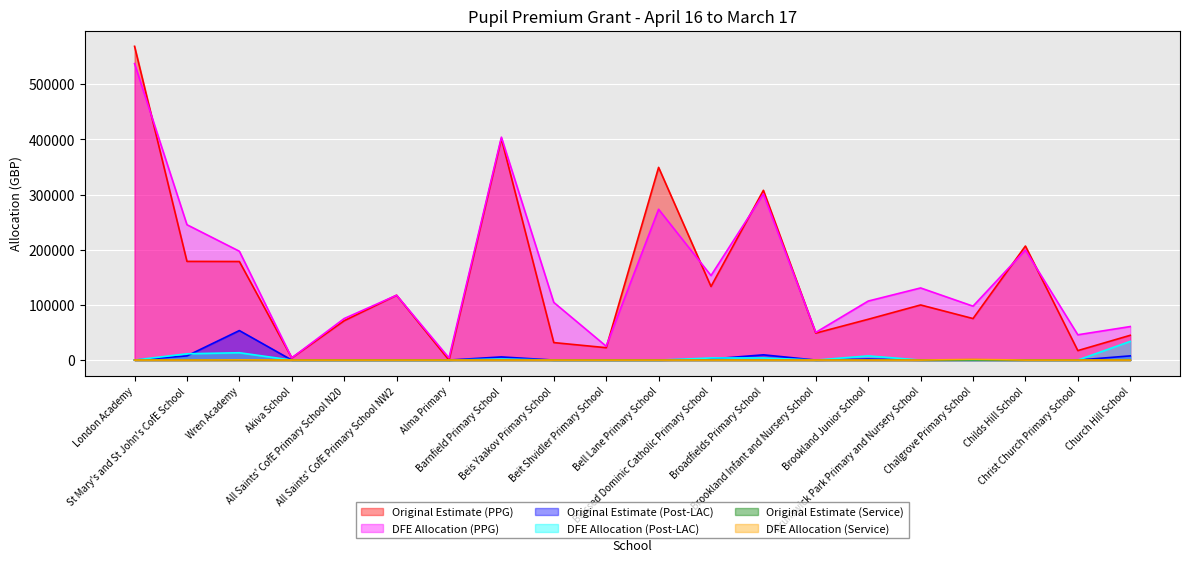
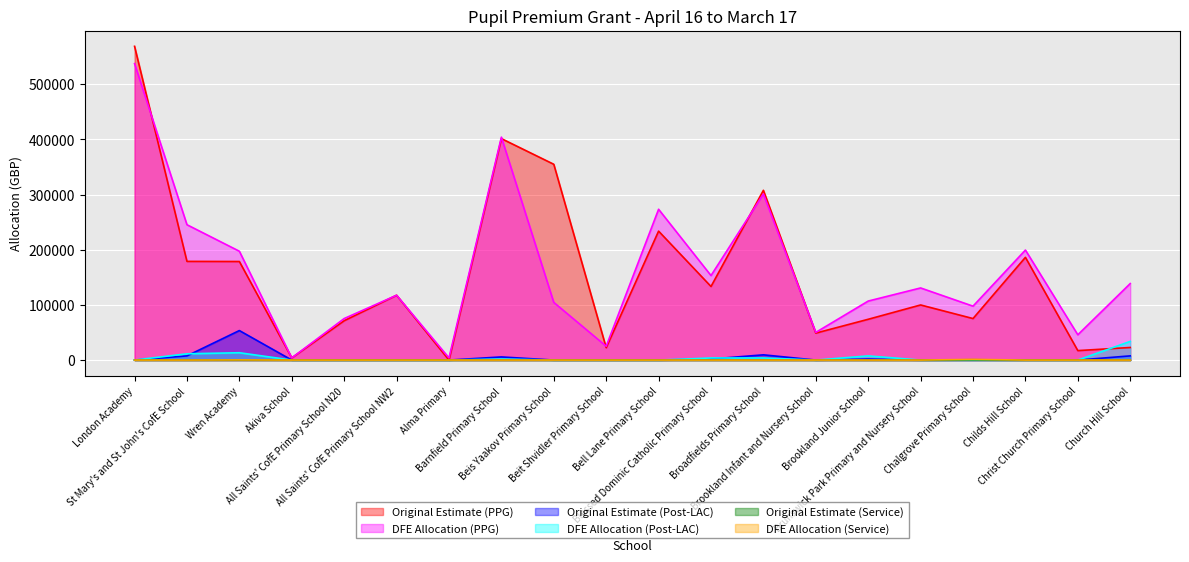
Original Estimate (PPG), Beis Yaakov Primary School: 30000 -> 350000
Original Estimate (PPG), Bell Lane Primary School: 350000 -> 230000
Original Estimate (PPG), Childs Hill School: 210000 -> 190000
Original Estimate (PPG), Church Hill School: 40000 -> 20000
DFE Allocation (PPG), Church Hill School: 60000 -> 140000
